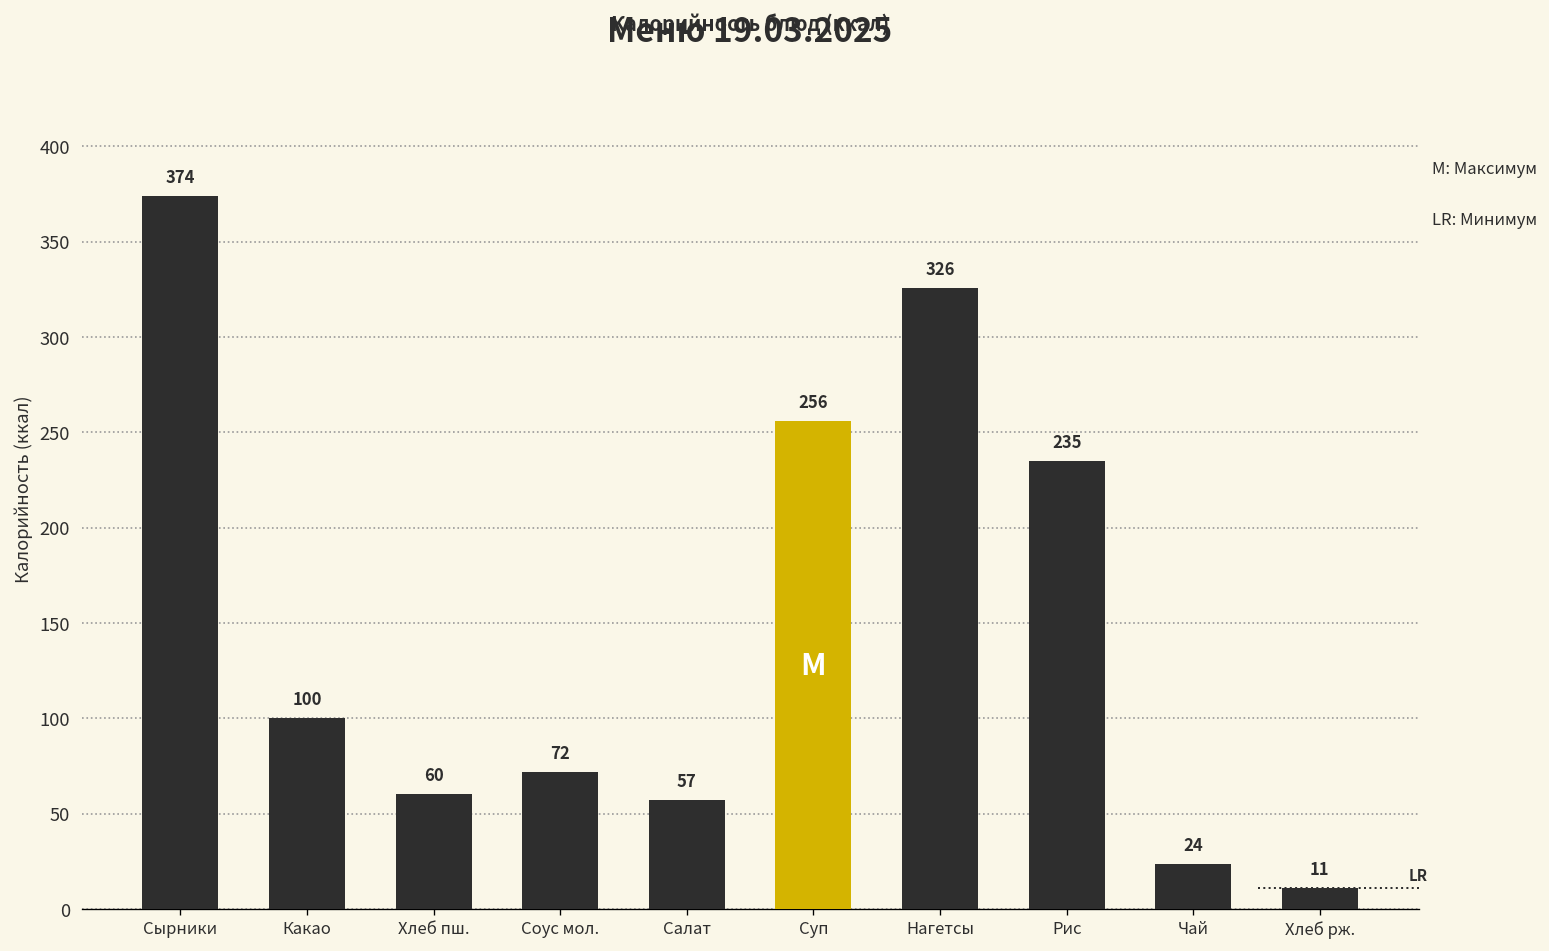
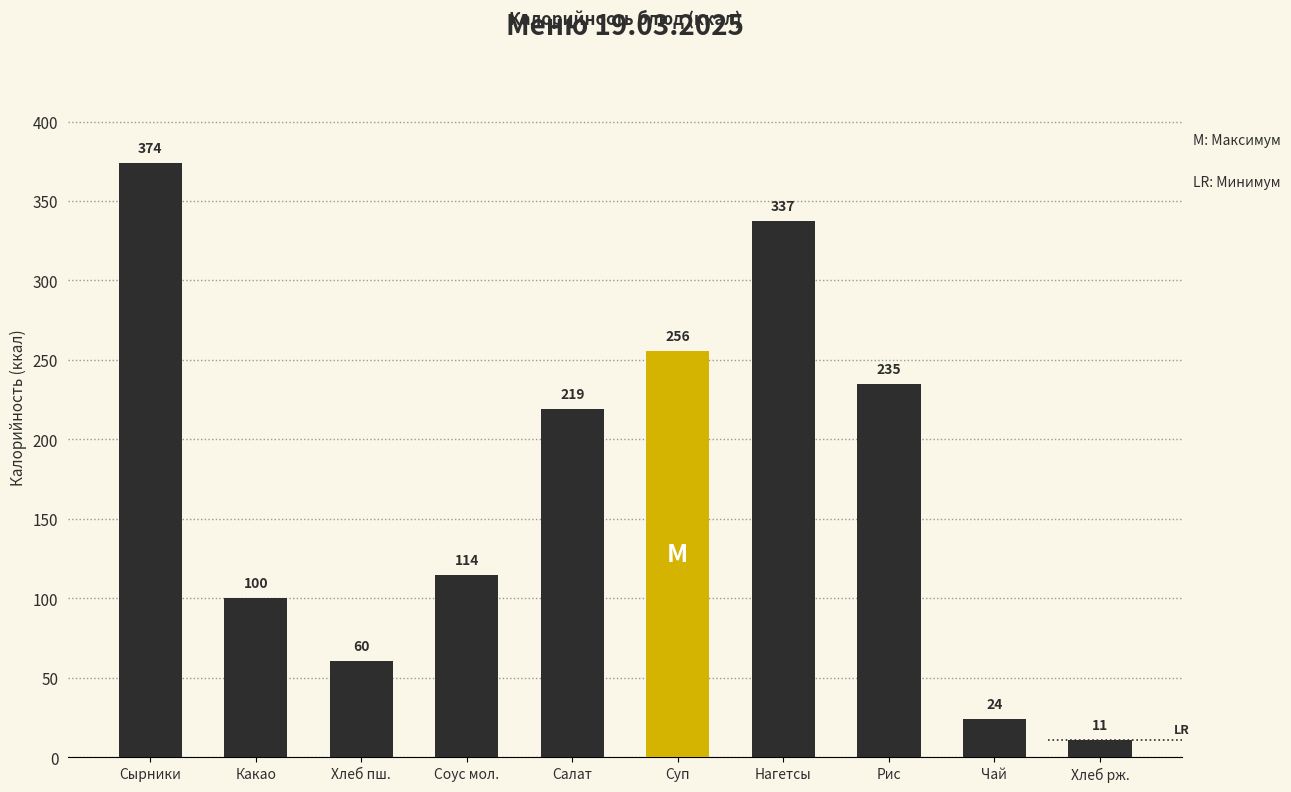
Соус мол.: 72 -> 114
Салат: 57 -> 219
Нагетсы: 326 -> 337
